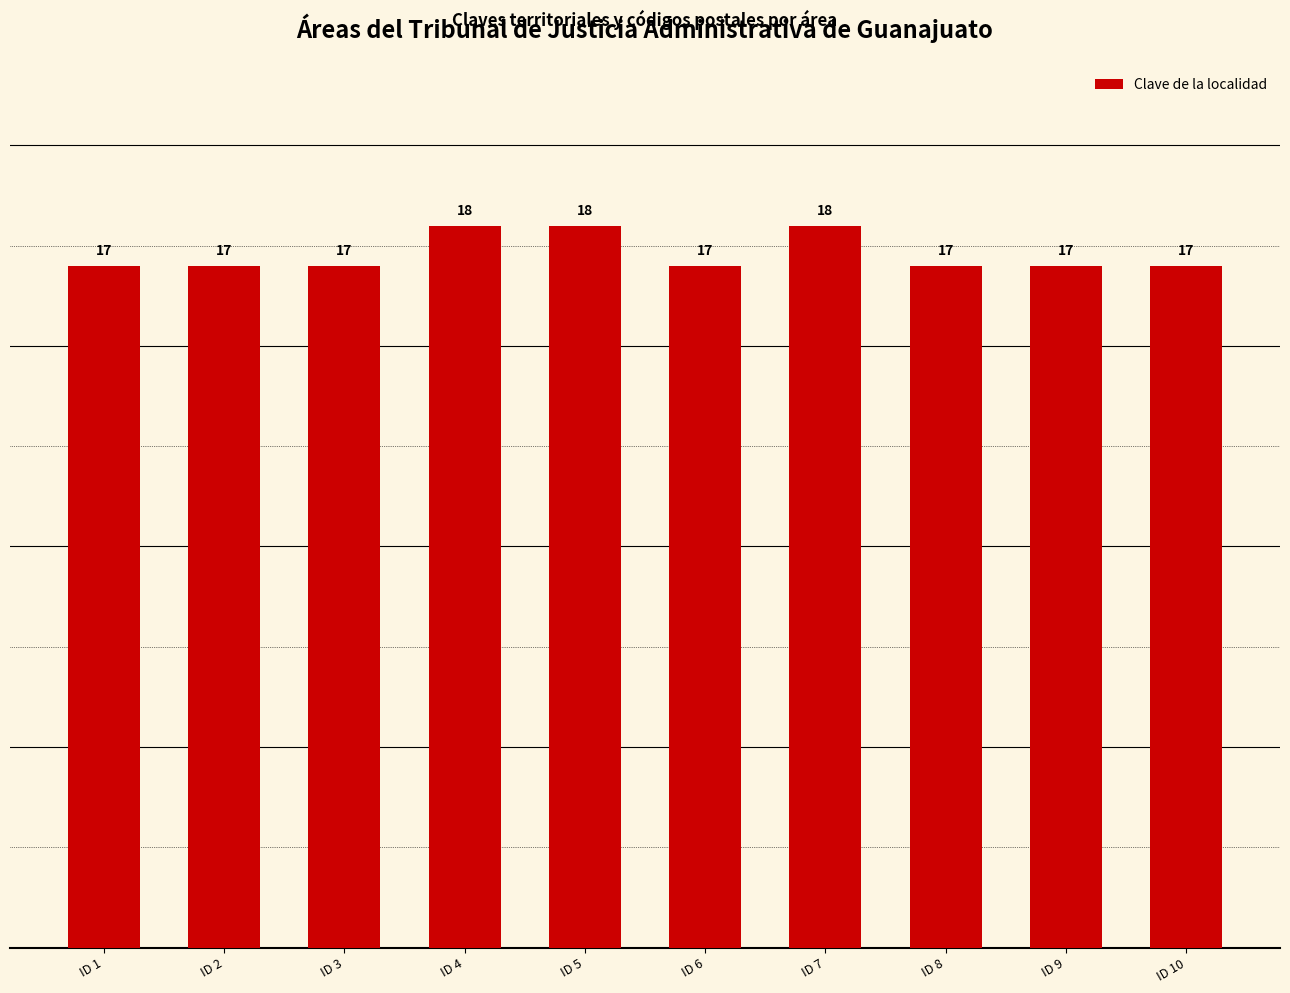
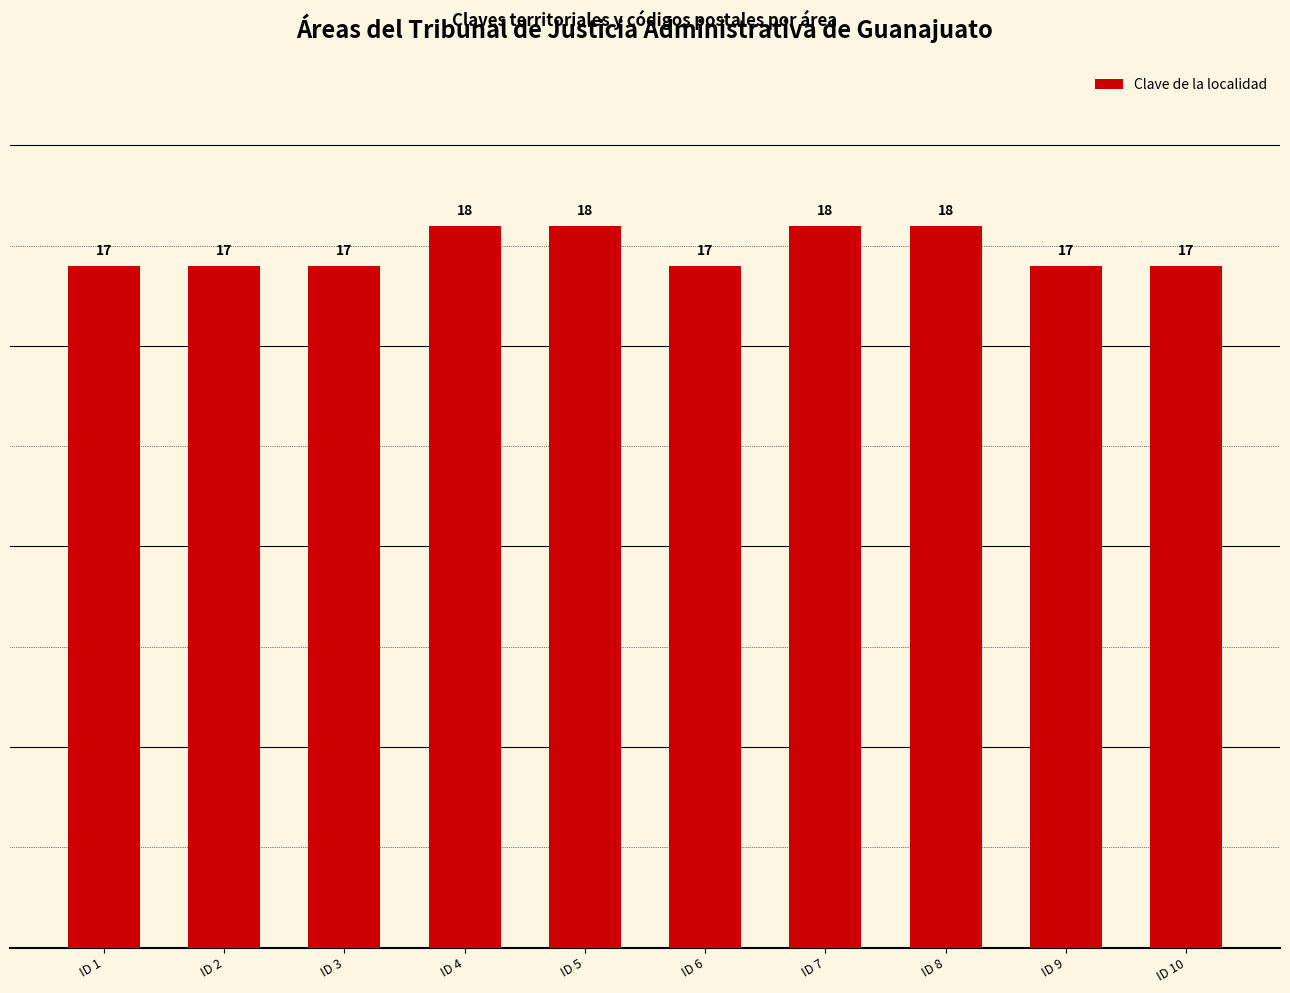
ID 8: 17 -> 18
